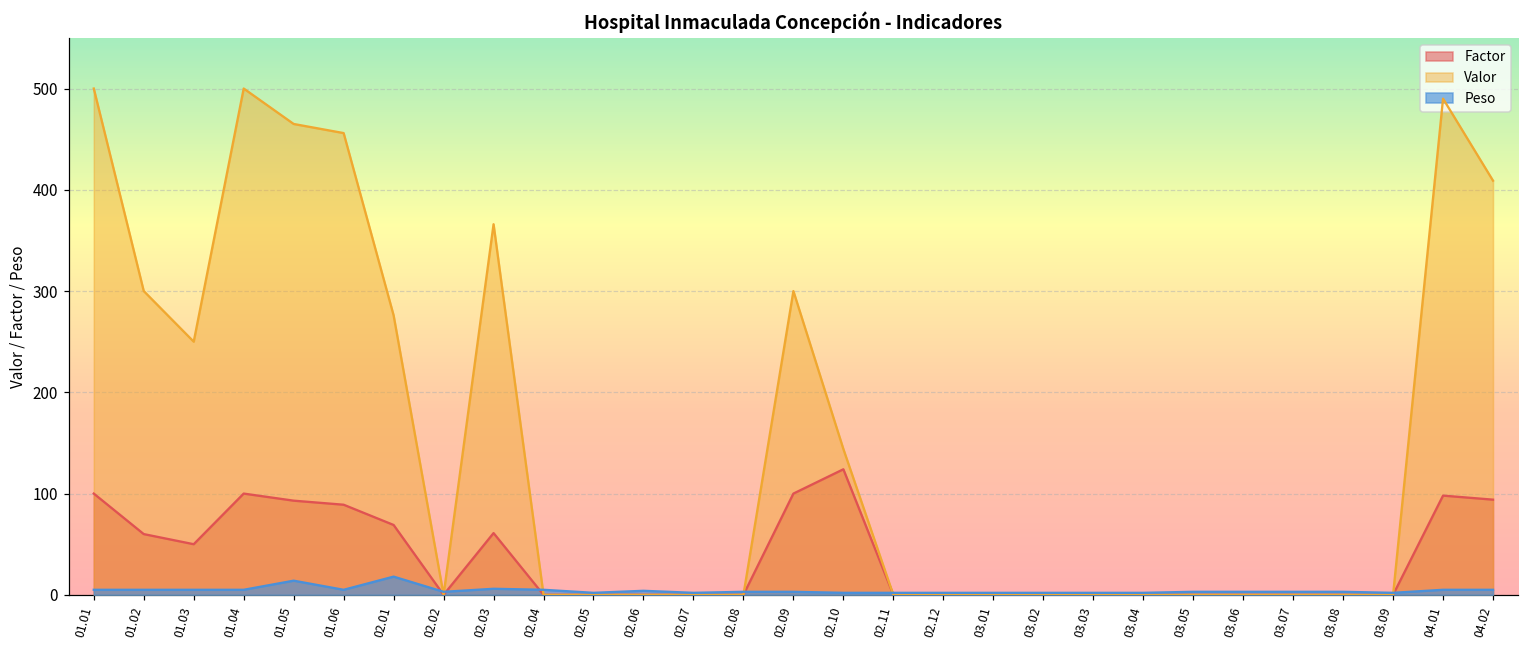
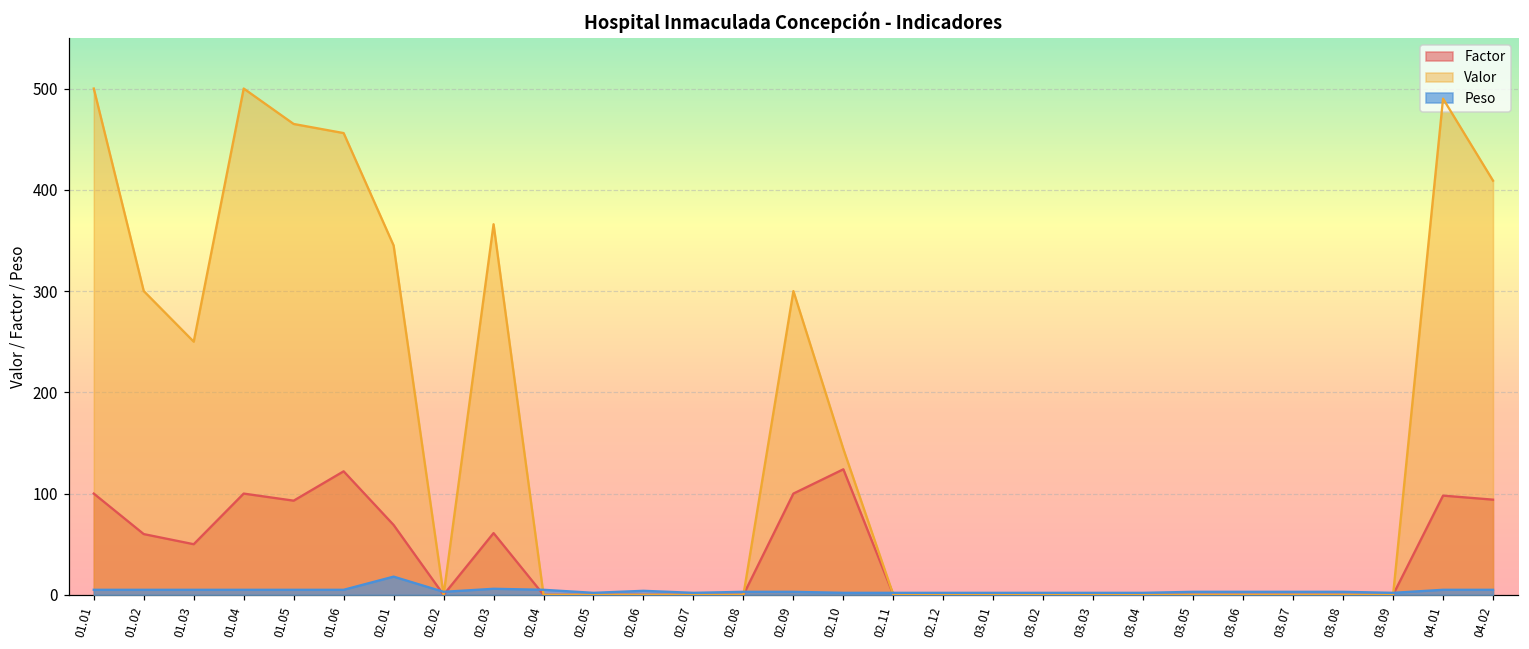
Peso, 01.05: 14 -> 5
Factor, 01.06: 90 -> 120
Valor, 02.01: 280 -> 350
